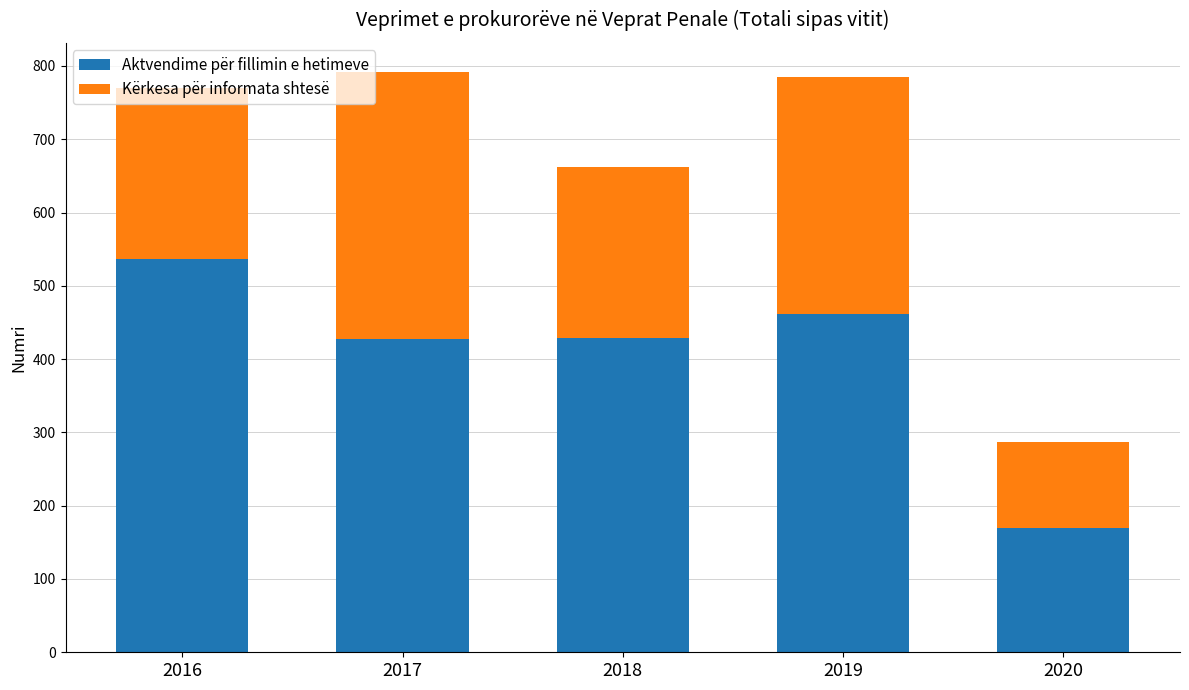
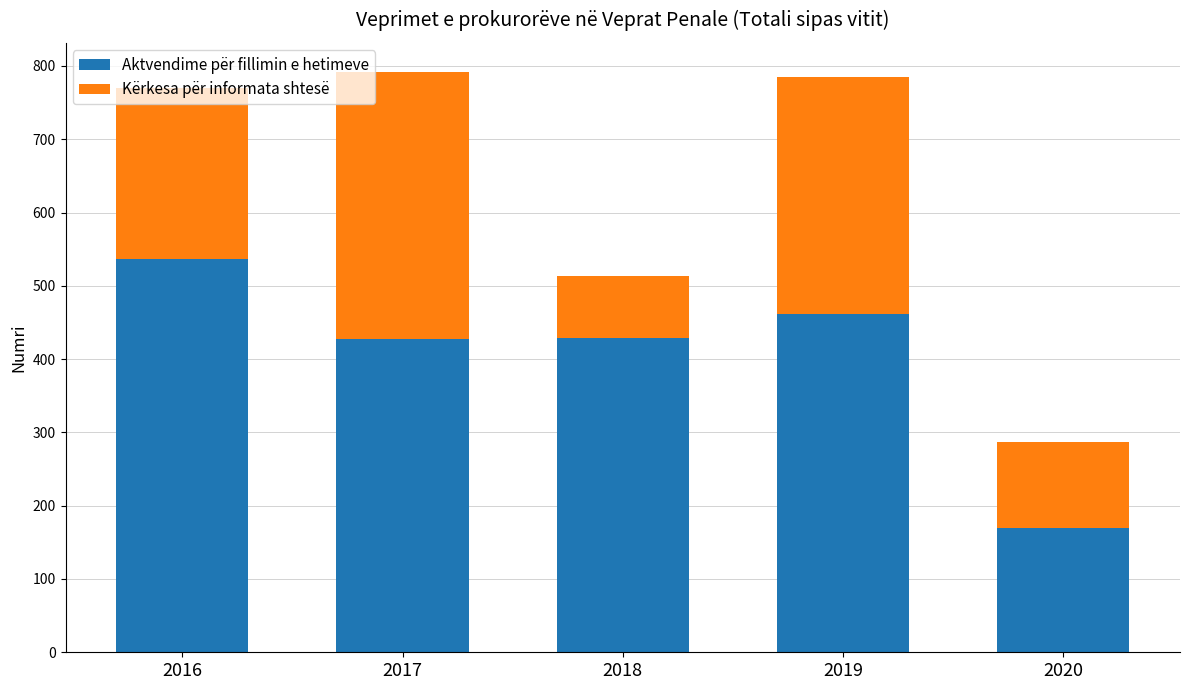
Kërkesa për informata shtesë, 2018: 230 -> 90
